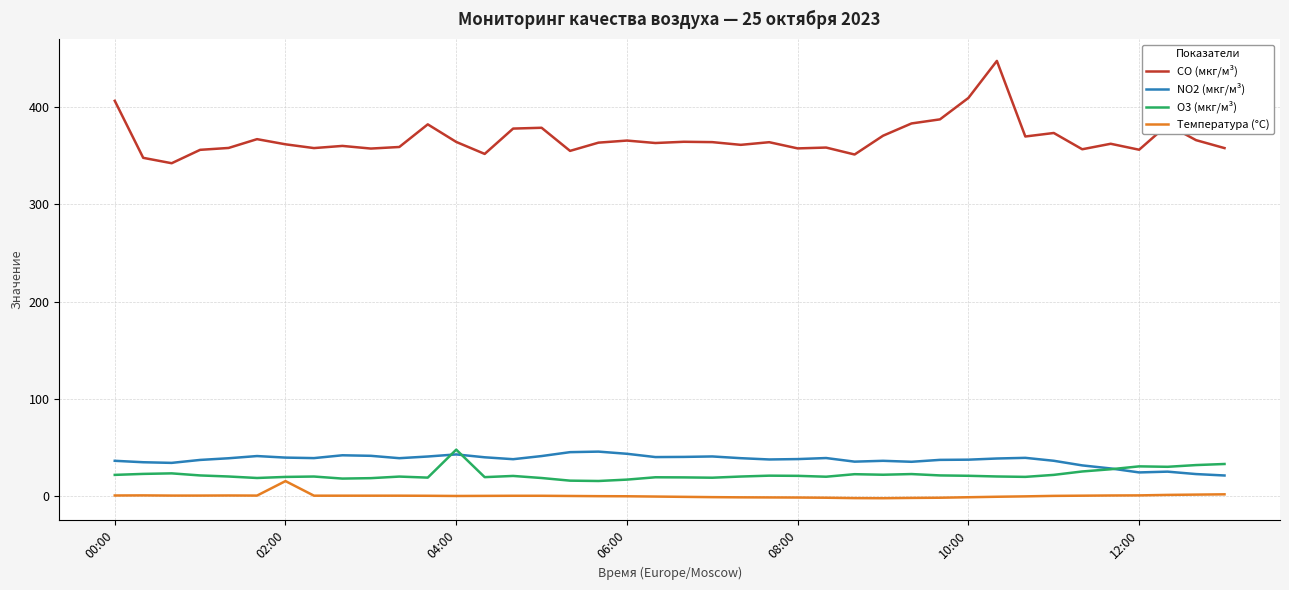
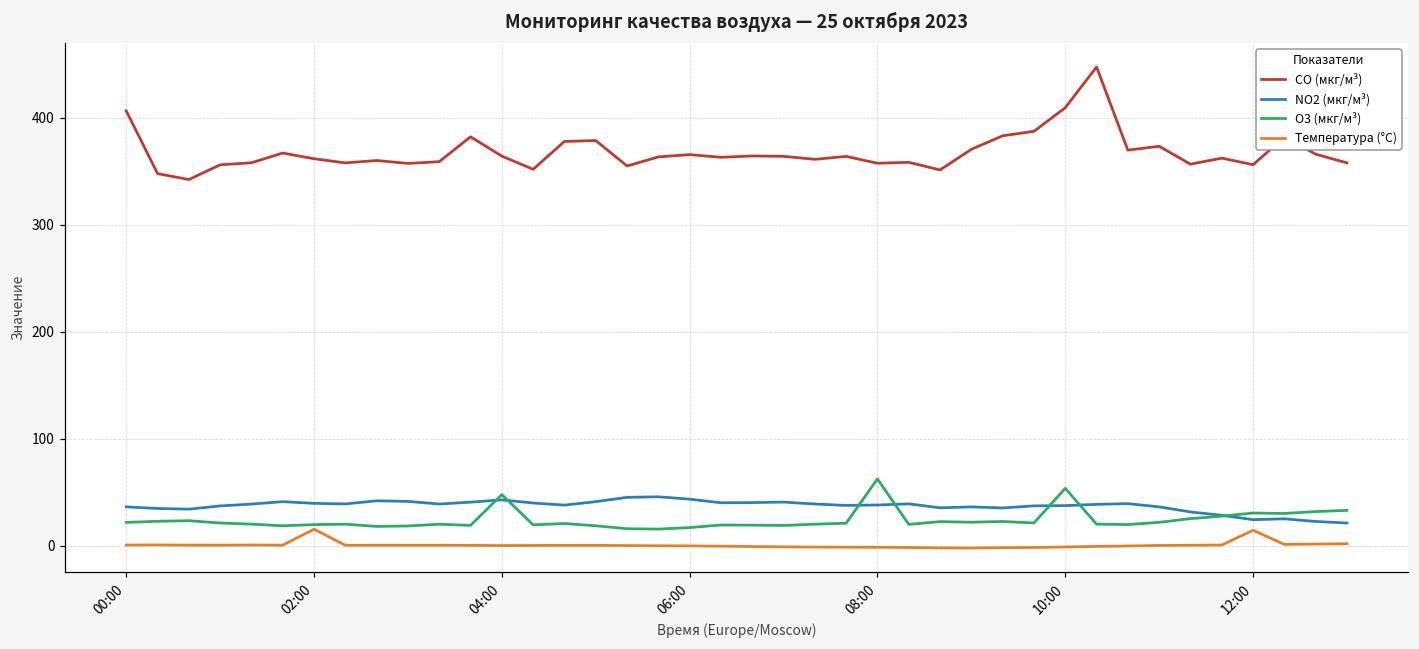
O3 (мкг/м³), 08:00: 20 -> 60
O3 (мкг/м³), 10:00: 20 -> 50
Температура (°C), 12:00: 0 -> 10
